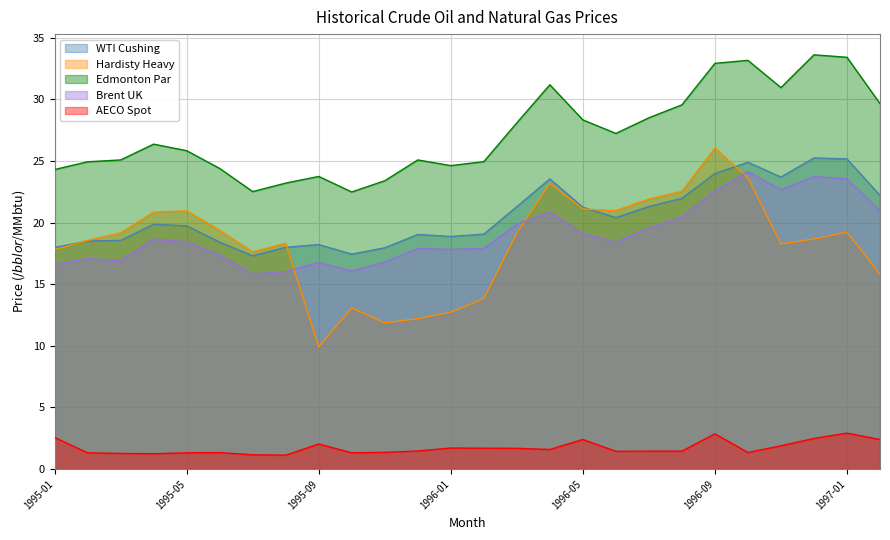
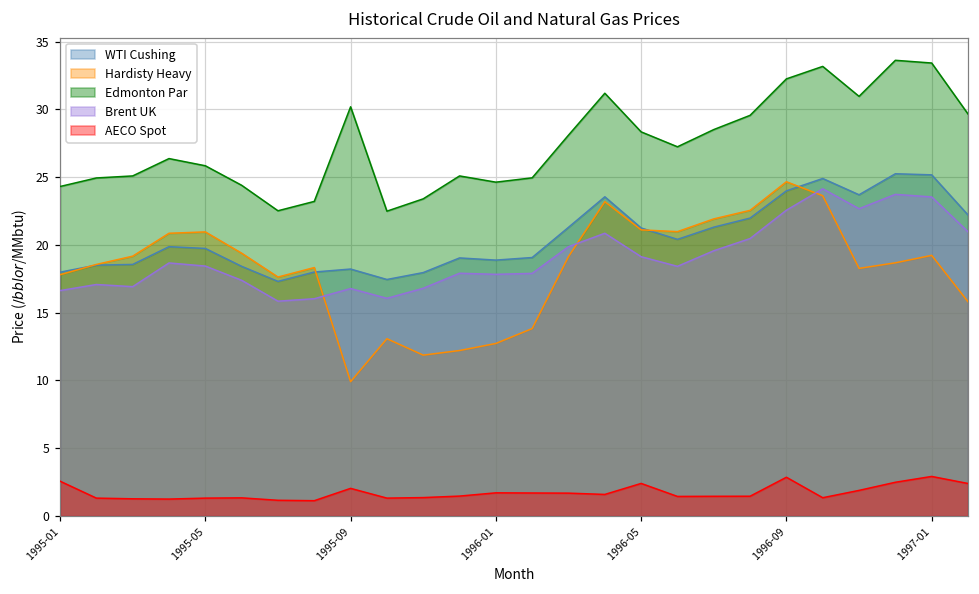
Edmonton Par, 1995-09: 23.8 -> 30.2
Hardisty Heavy, 1996-09: 26.1 -> 24.7
Edmonton Par, 1996-09: 32.9 -> 32.3
